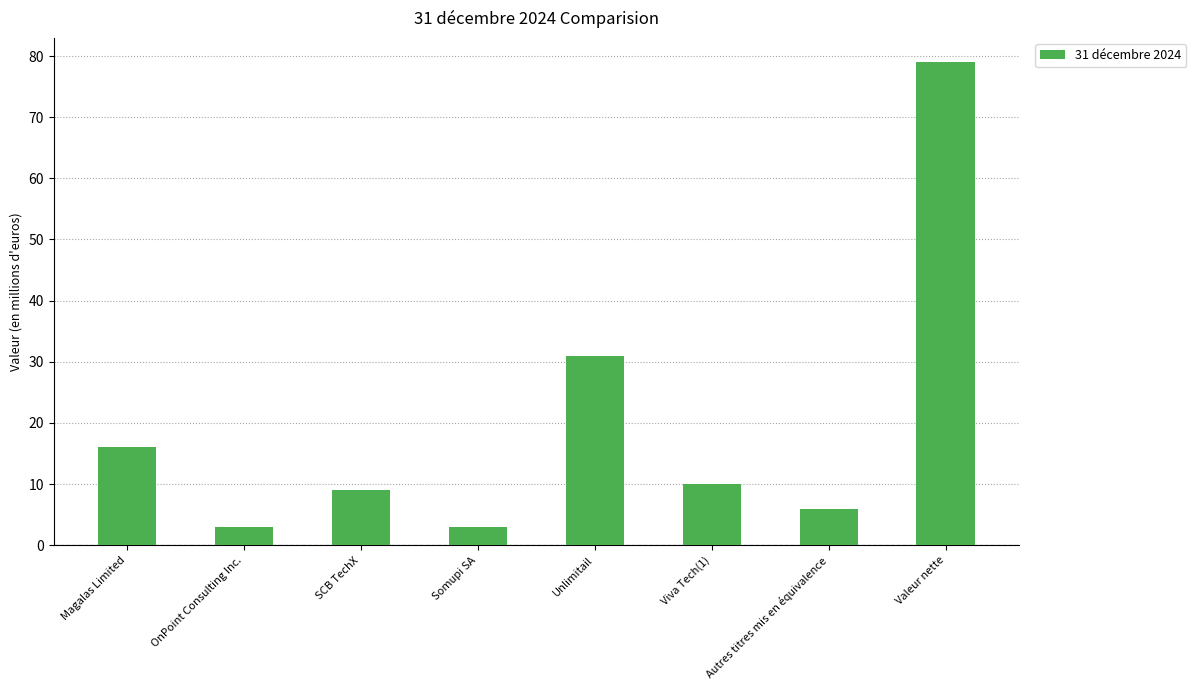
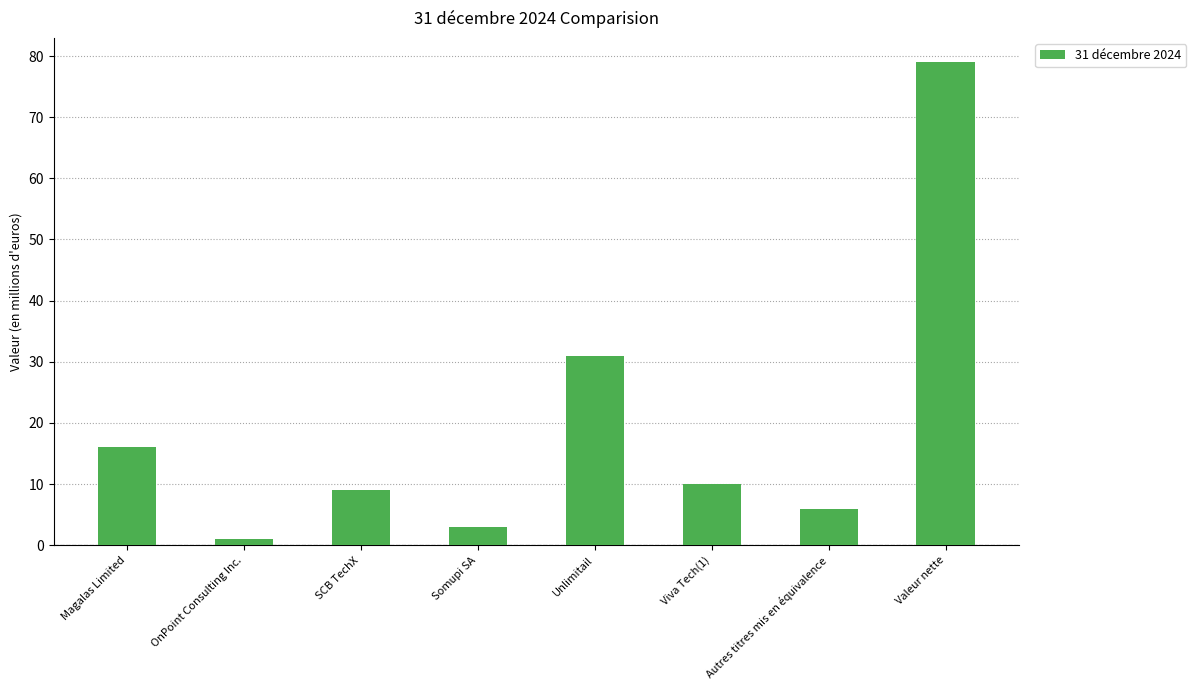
OnPoint Consulting Inc.: 3 -> 1
